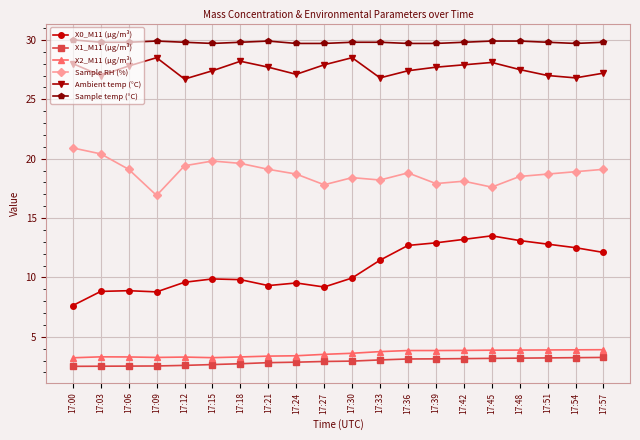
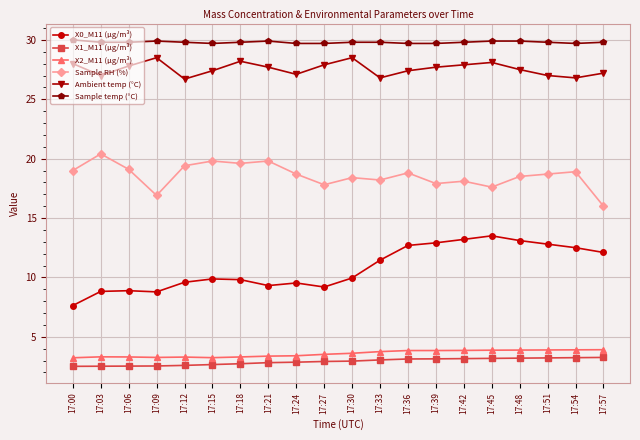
Sample RH (%), 17:00: 20.9 -> 19.0
Sample RH (%), 17:21: 19.1 -> 19.8
Sample RH (%), 17:57: 19.1 -> 16.0
